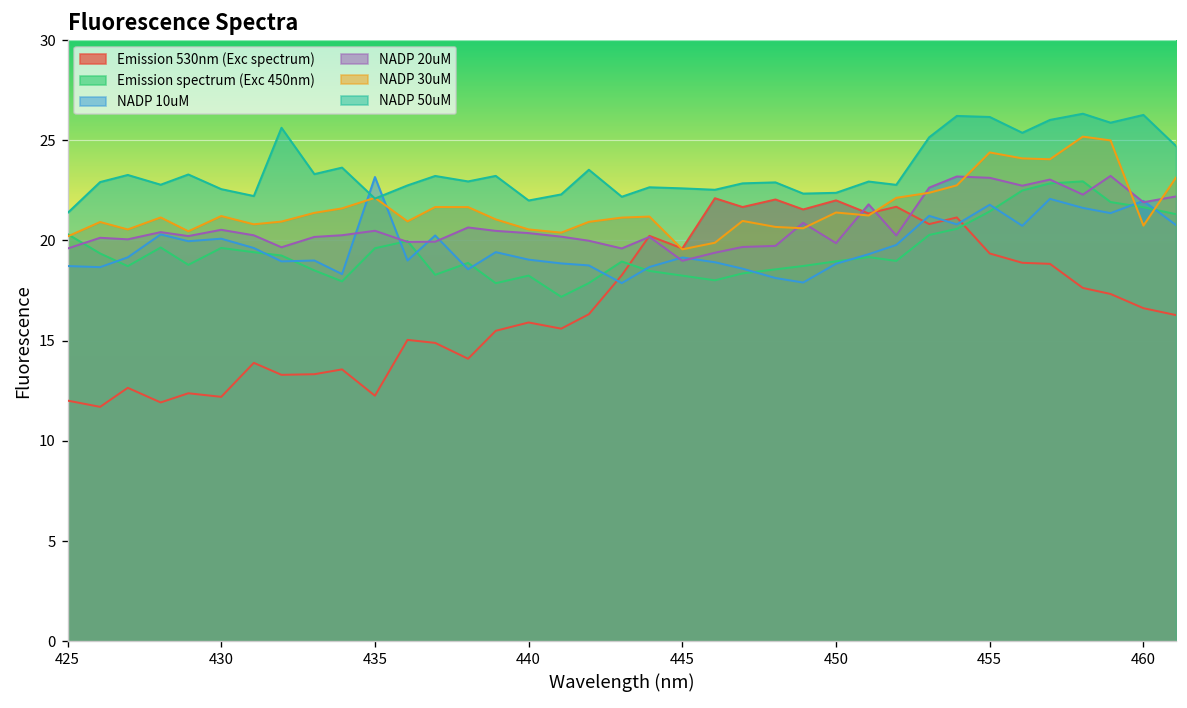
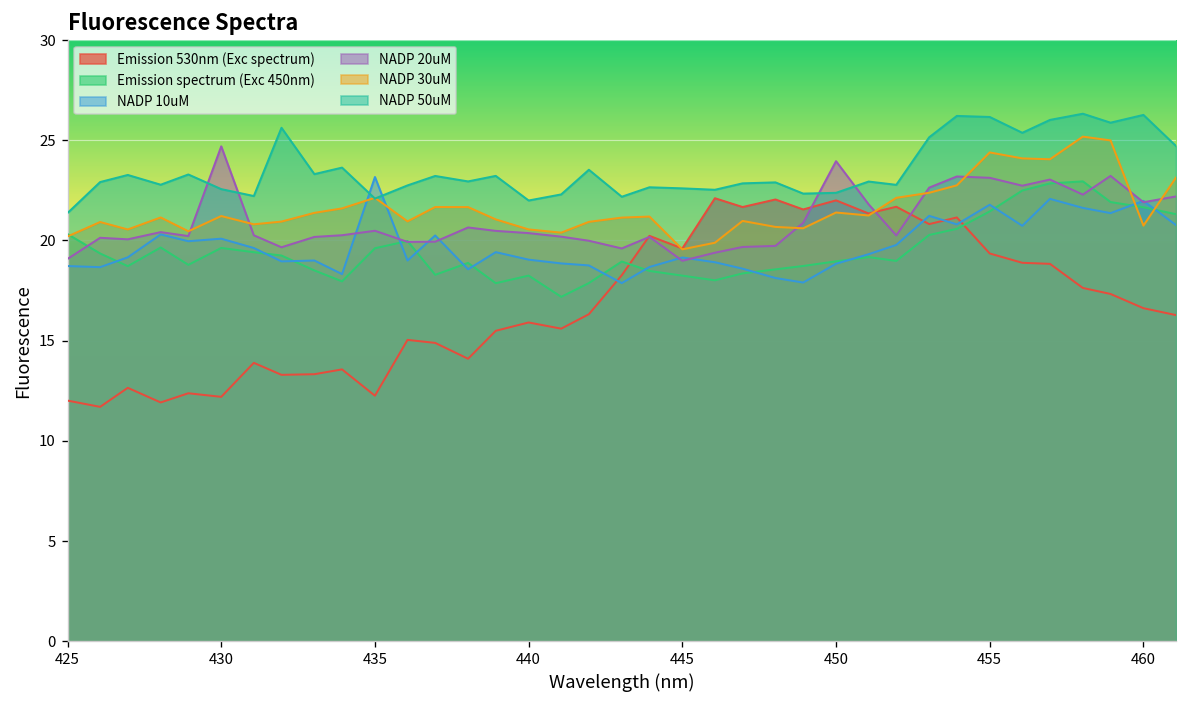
NADP 20uM, 425: 19.6 -> 19.1
NADP 20uM, 430: 20.5 -> 24.7
NADP 20uM, 450: 19.9 -> 24.0
